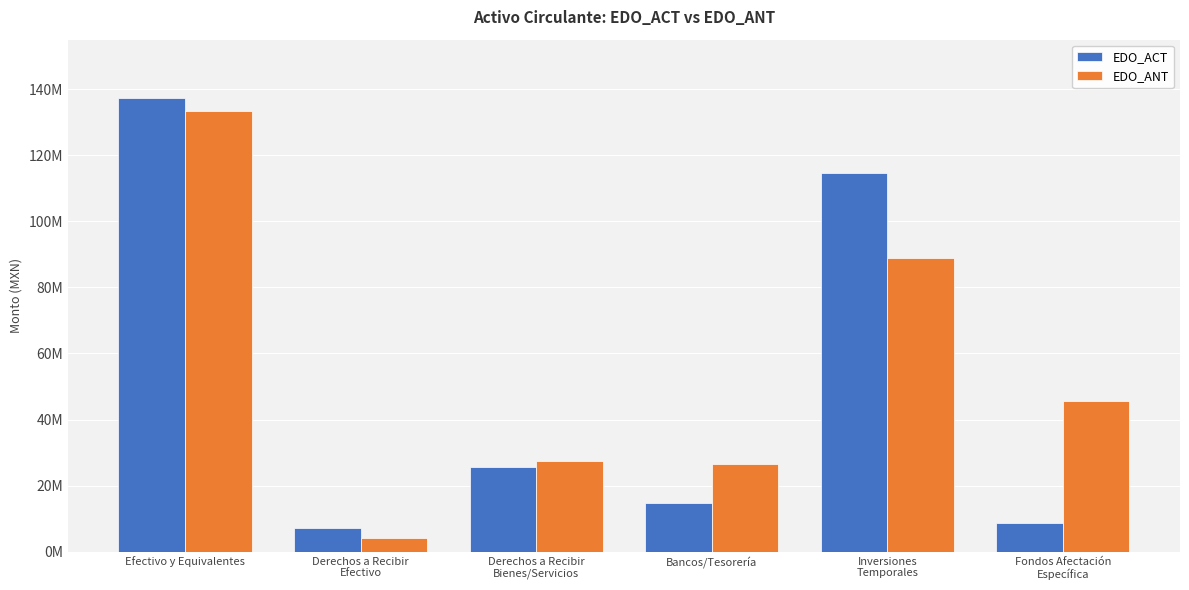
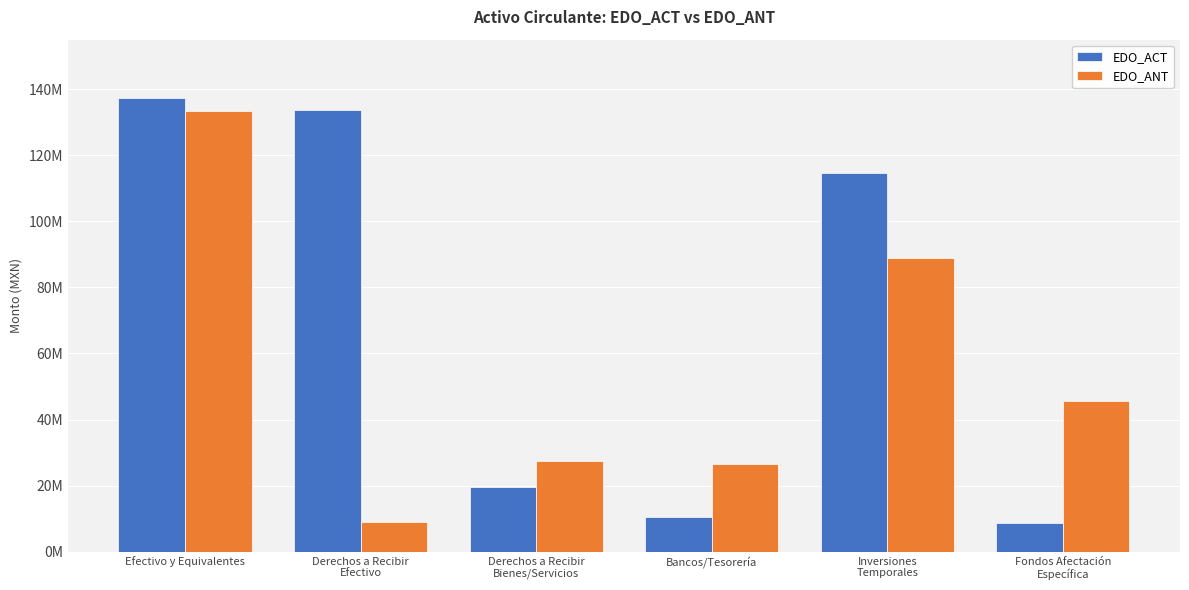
EDO_ACT, Derechos a Recibir Efectivo: 7000000 -> 134000000
EDO_ANT, Derechos a Recibir Efectivo: 4000000 -> 9000000
EDO_ACT, Derechos a Recibir Bienes/Servicios: 25000000 -> 19000000
EDO_ACT, Bancos/Tesorería: 15000000 -> 11000000
